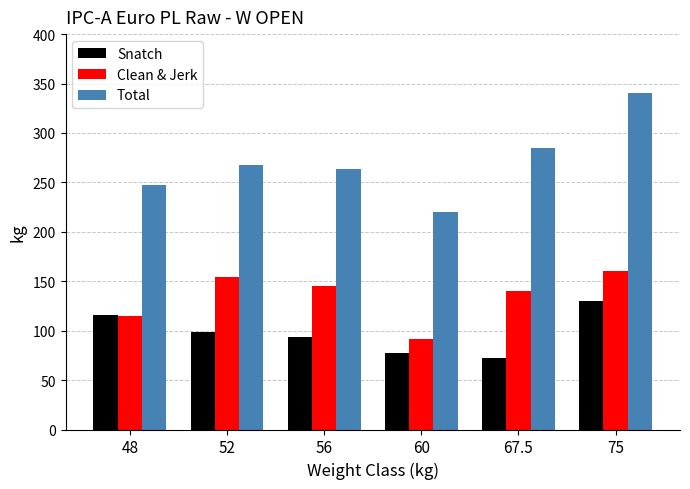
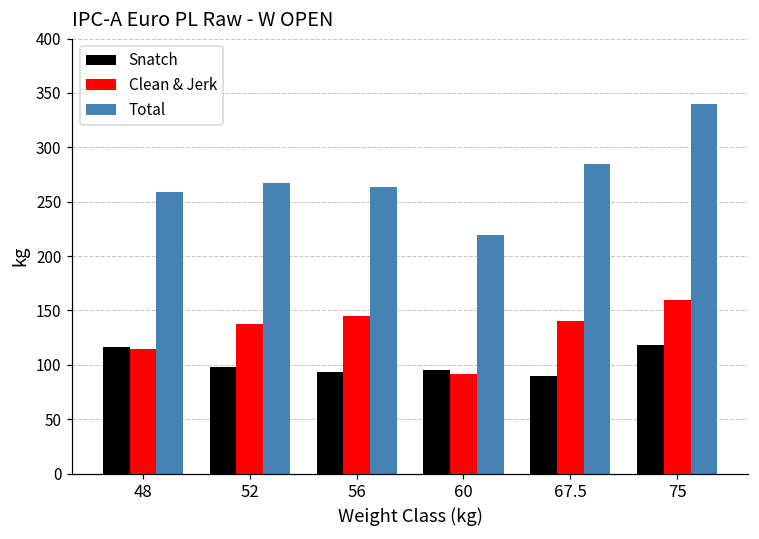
Total, 48: 250 -> 260
Clean & Jerk, 52: 150 -> 140
Snatch, 60: 80 -> 100
Snatch, 67.5: 70 -> 90
Snatch, 75: 130 -> 120
